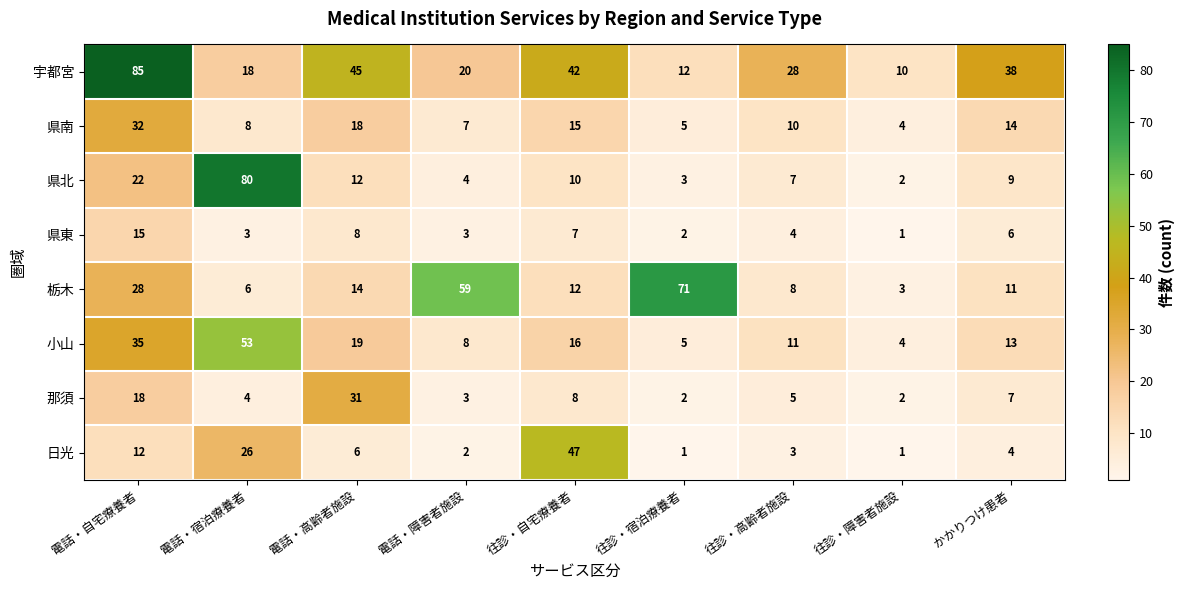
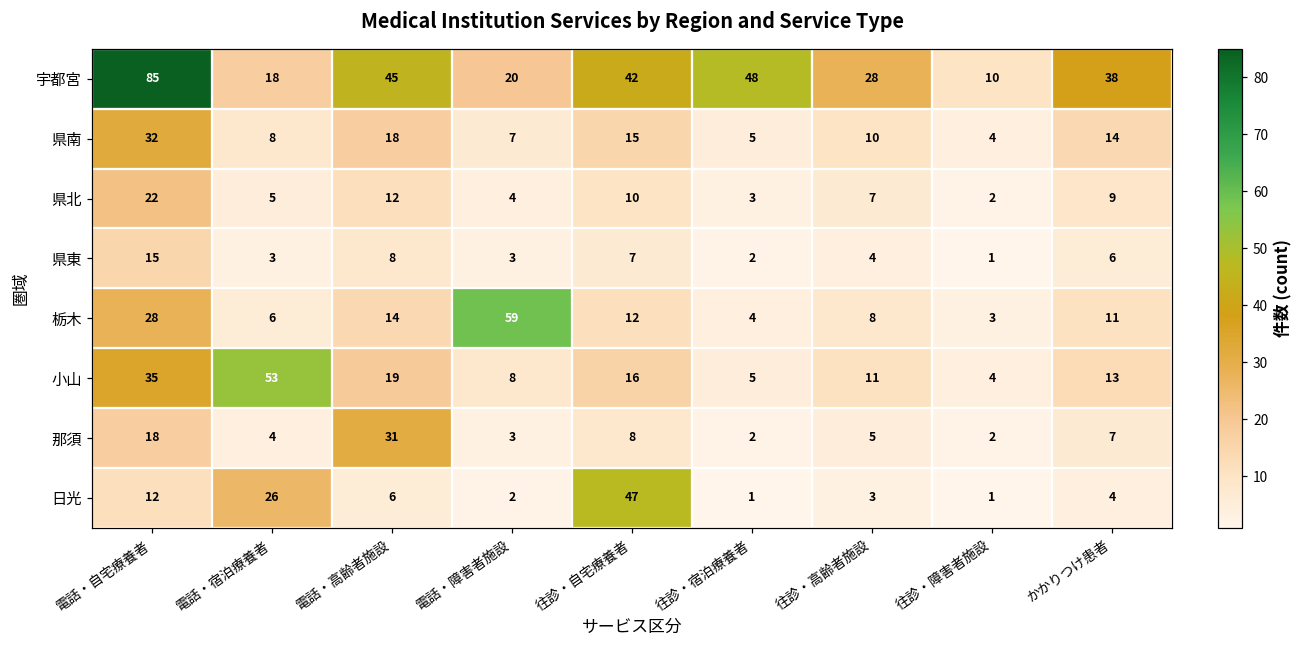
宇都宮, 往診・宿泊療養者: 12 -> 48
県北, 電話・宿泊療養者: 80 -> 5
栃木, 往診・宿泊療養者: 71 -> 4
